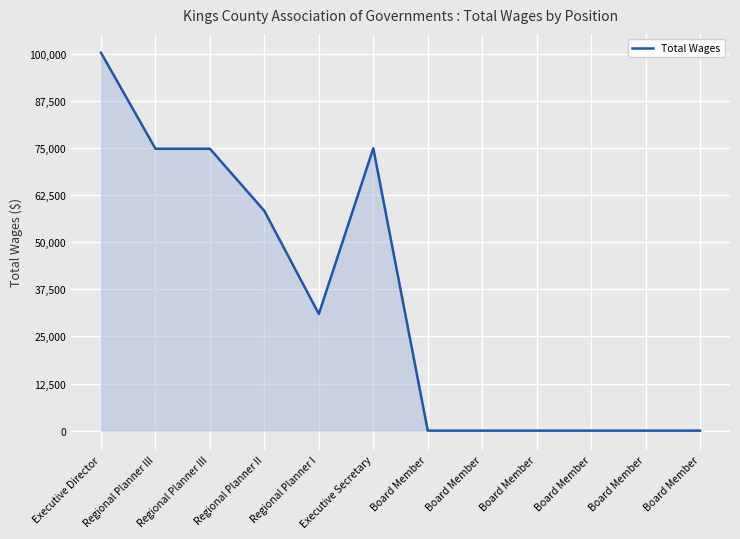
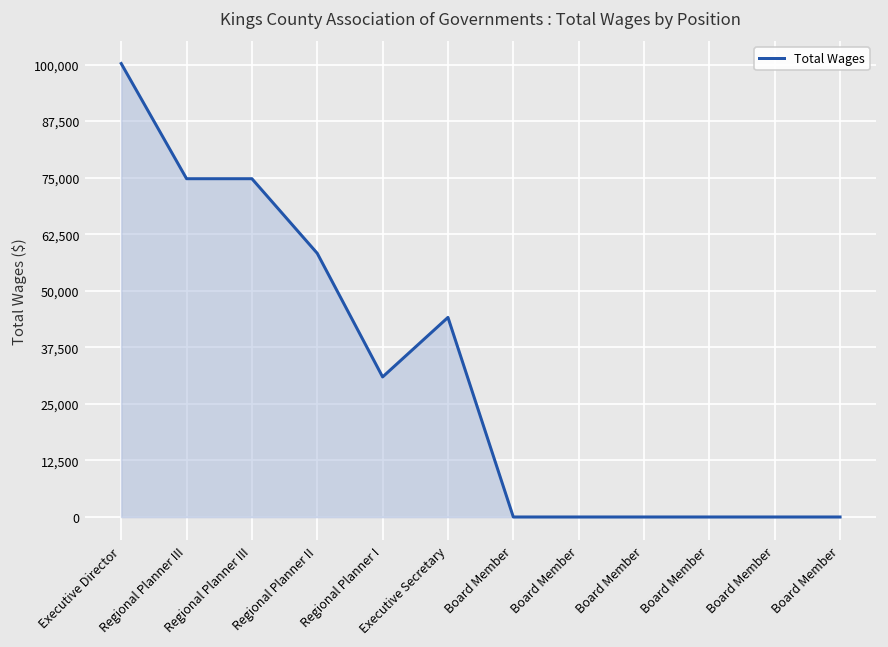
Executive Secretary: 75,000 -> 44,000
